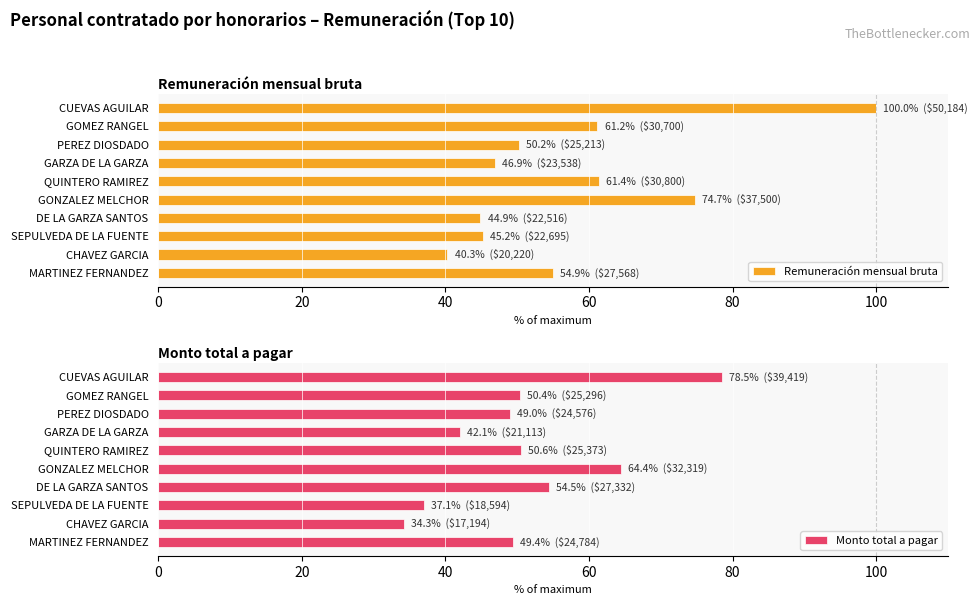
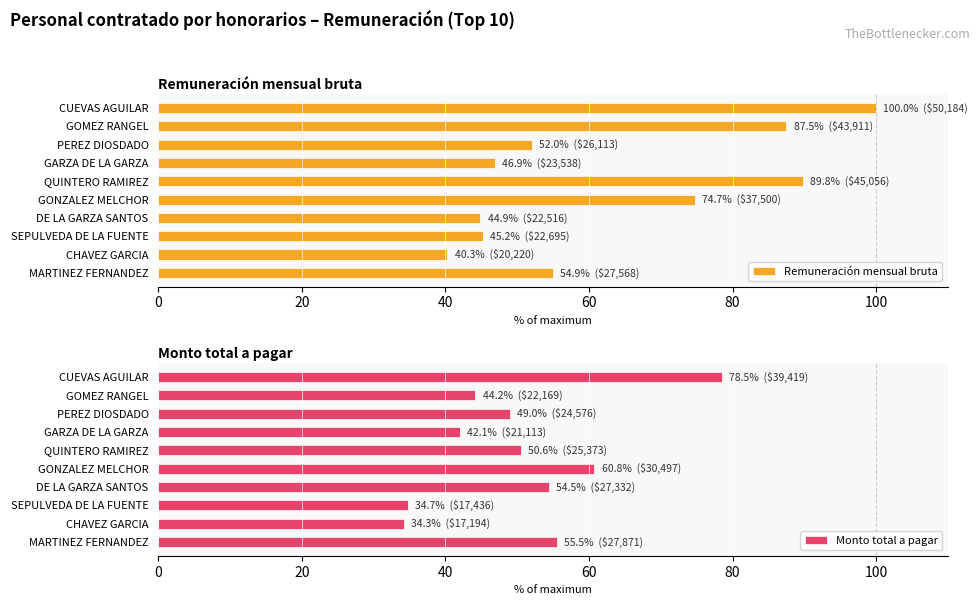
Remuneración mensual bruta, GOMEZ RANGEL: 61.2% ($30,700) -> 87.5% ($43,911)
Remuneración mensual bruta, PEREZ DIOSDADO: 50.2% ($25,213) -> 52.0% ($26,113)
Remuneración mensual bruta, QUINTERO RAMIREZ: 61.4% ($30,800) -> 89.8% ($45,056)
Monto total a pagar, GOMEZ RANGEL: 50.4% ($25,296) -> 44.2% ($22,169)
Monto total a pagar, GONZALEZ MELCHOR: 64.4% ($32,319) -> 60.8% ($30,497)
Monto total a pagar, SEPULVEDA DE LA FUENTE: 37.1% ($18,594) -> 34.7% ($17,436)
Monto total a pagar, MARTINEZ FERNANDEZ: 49.4% ($24,784) -> 55.5% ($27,871)
